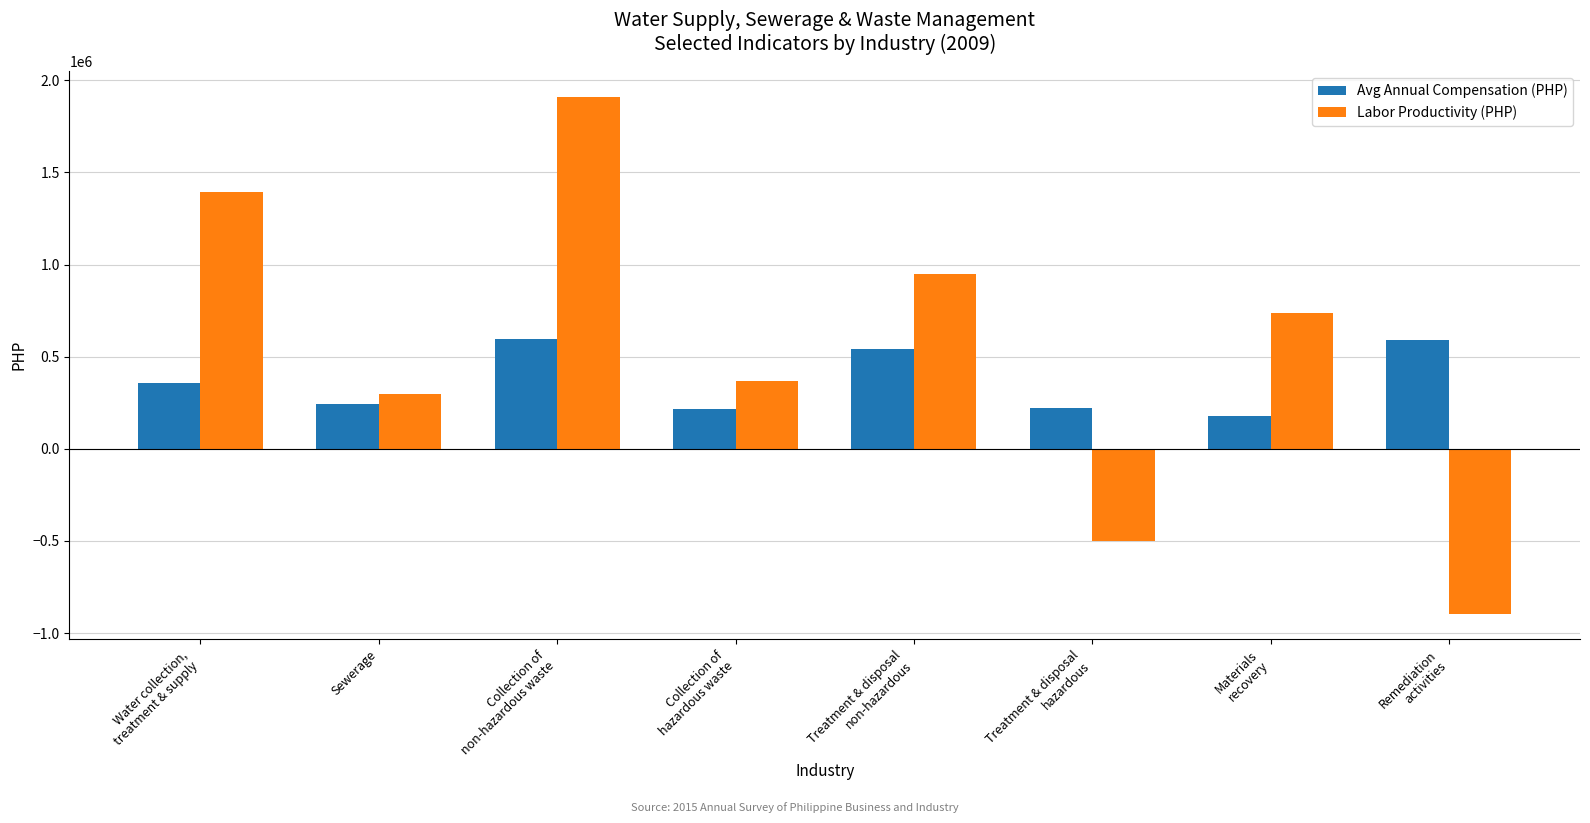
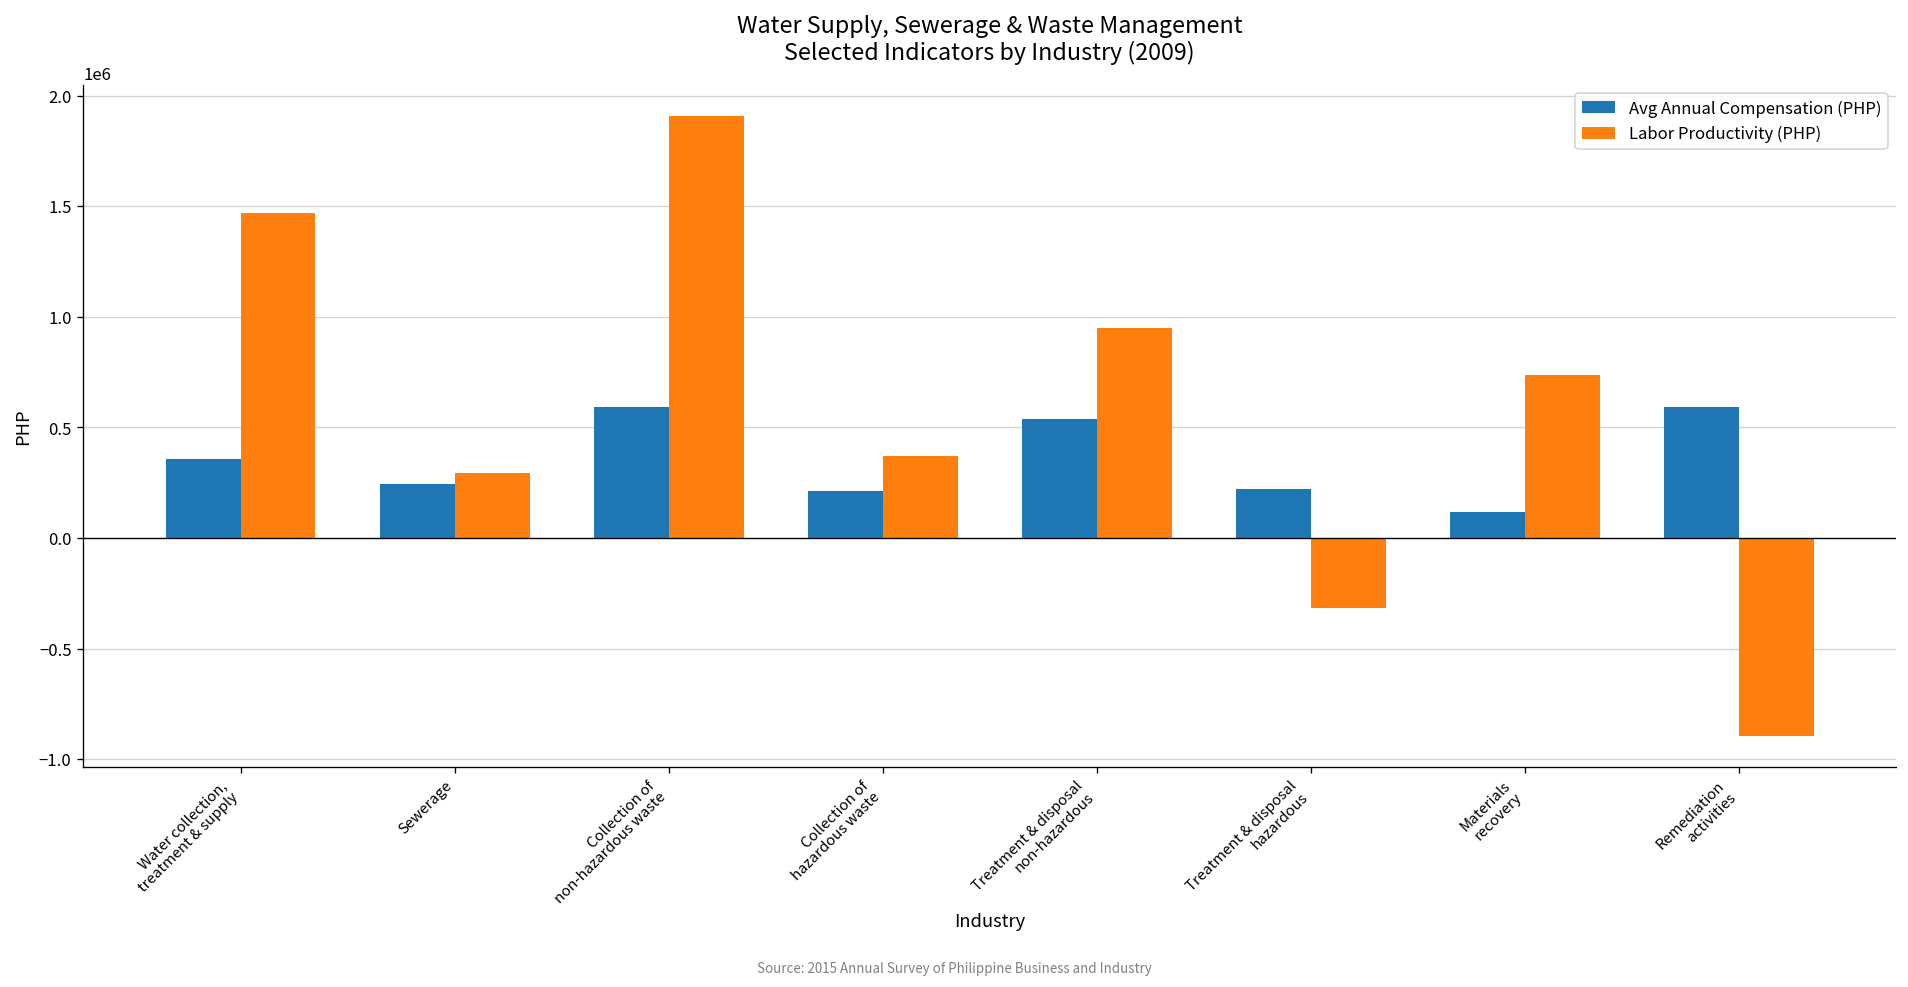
Labor Productivity (PHP), Water collection, treatment & supply: 1390000 -> 1470000
Labor Productivity (PHP), Treatment & disposal hazardous: -500000 -> -320000
Avg Annual Compensation (PHP), Materials recovery: 180000 -> 120000
